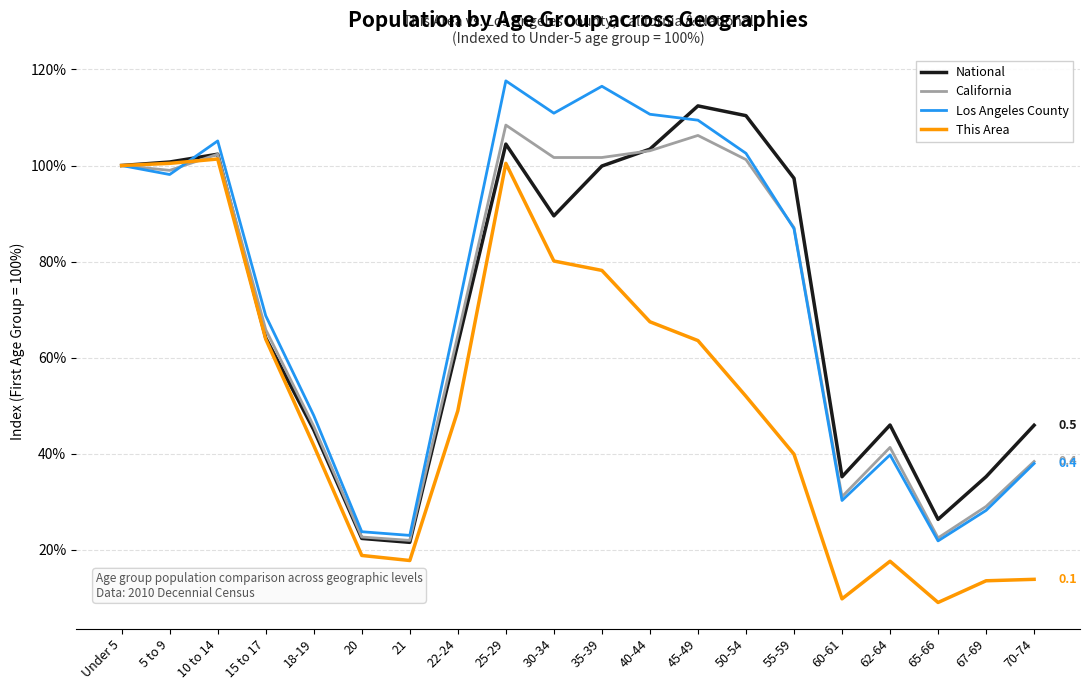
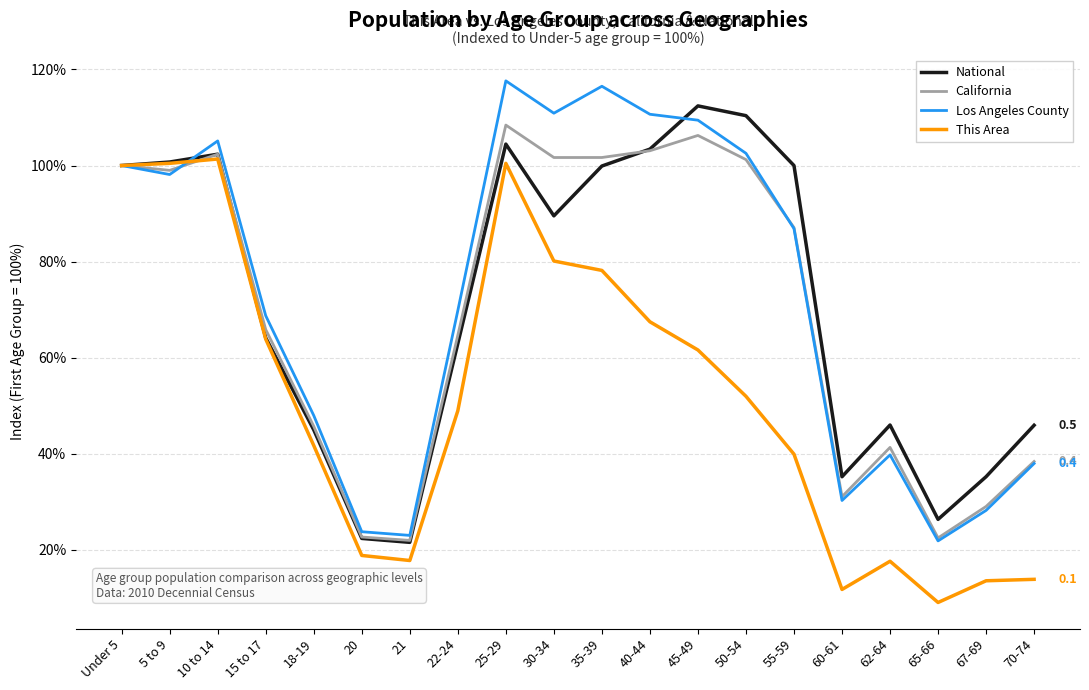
This Area, 45-49: 64% -> 62%
National, 55-59: 97% -> 100%
This Area, 60-61: 10% -> 12%
